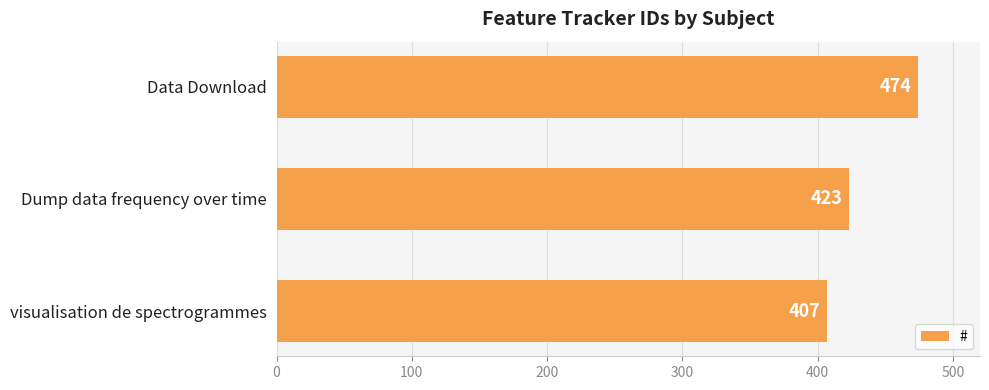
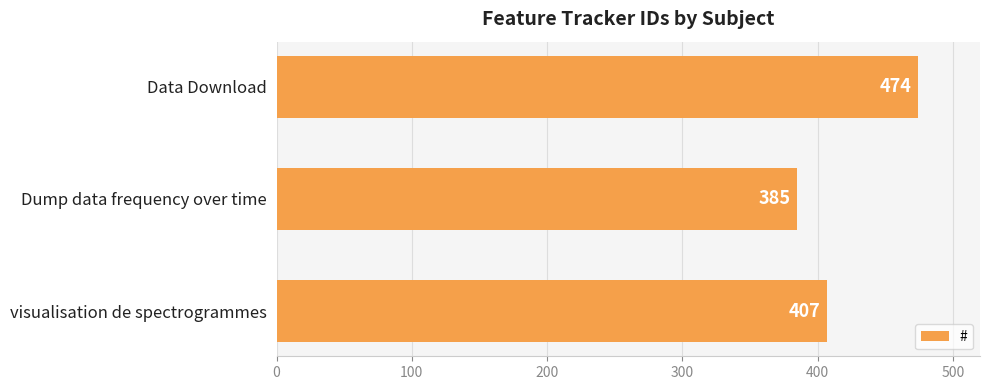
Dump data frequency over time: 423 -> 385
